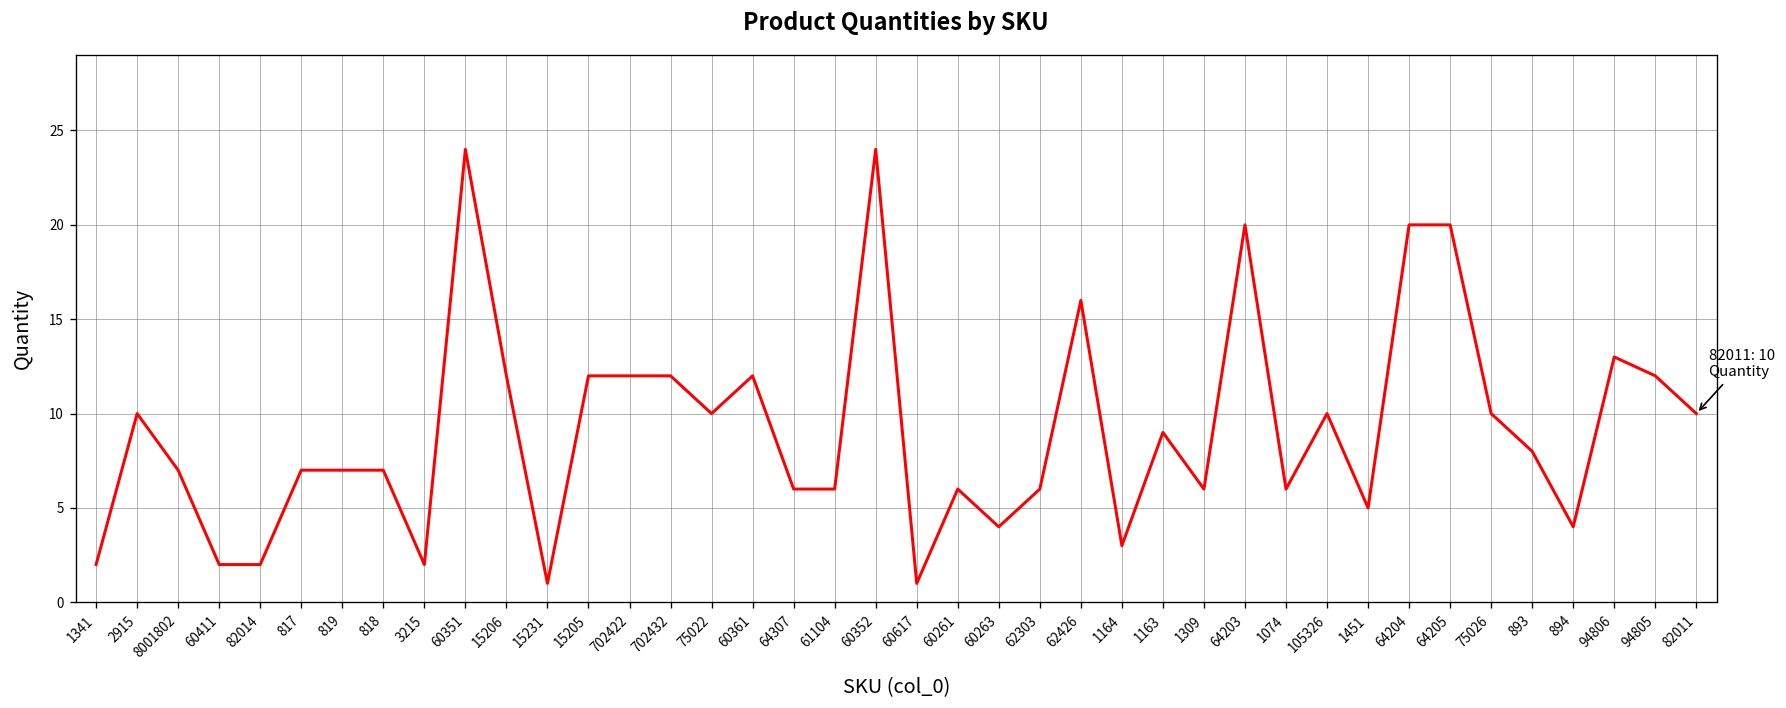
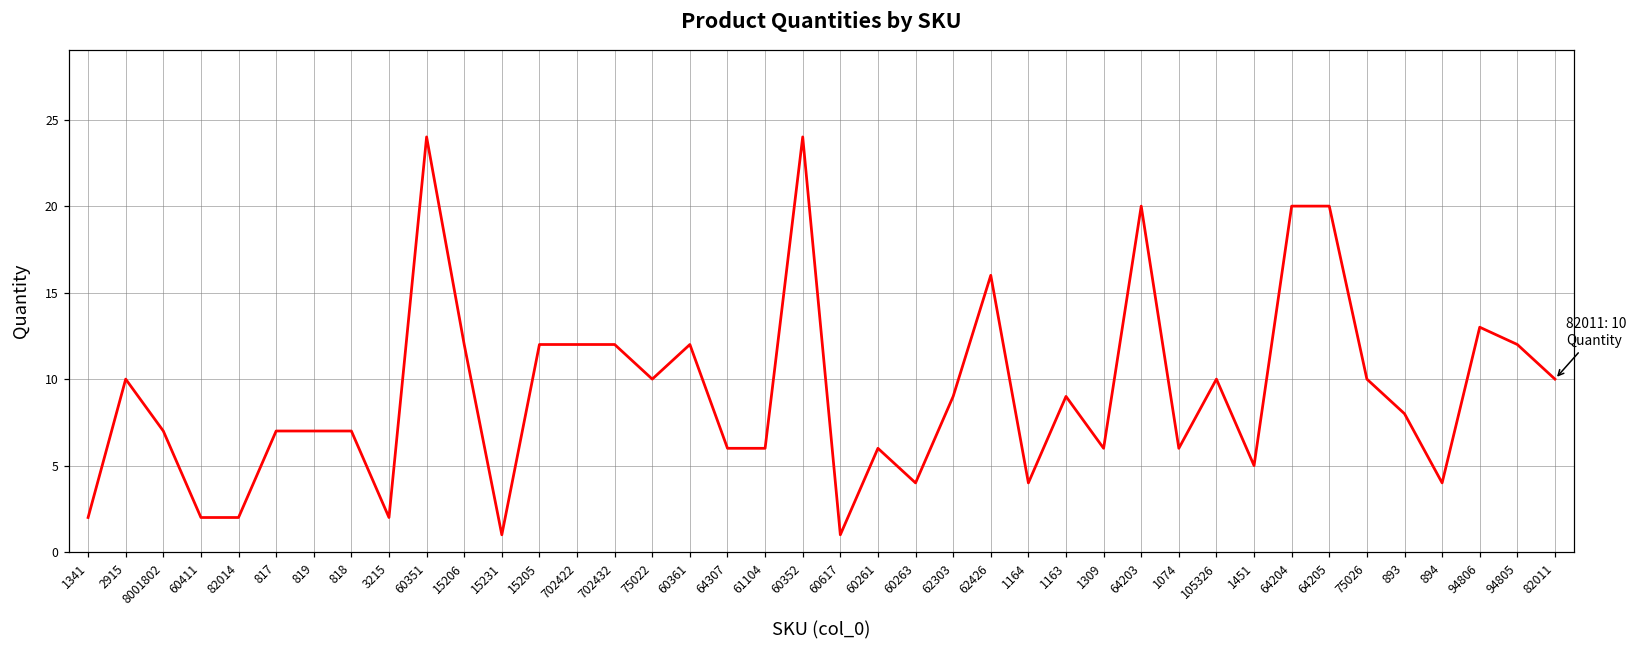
62303: 6 -> 9
1164: 3 -> 4
